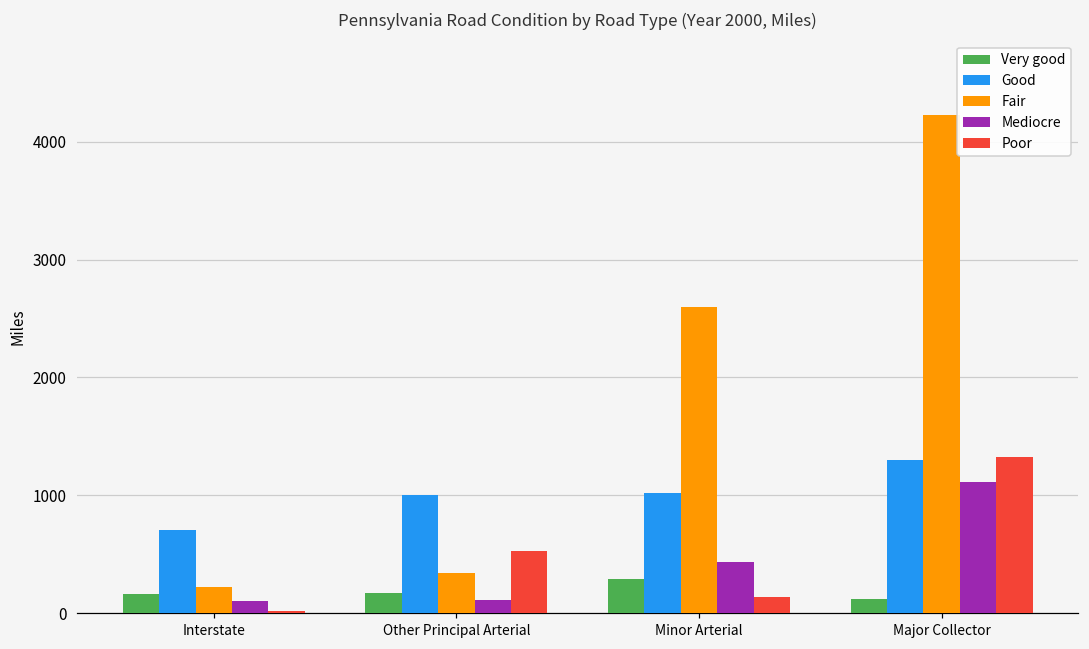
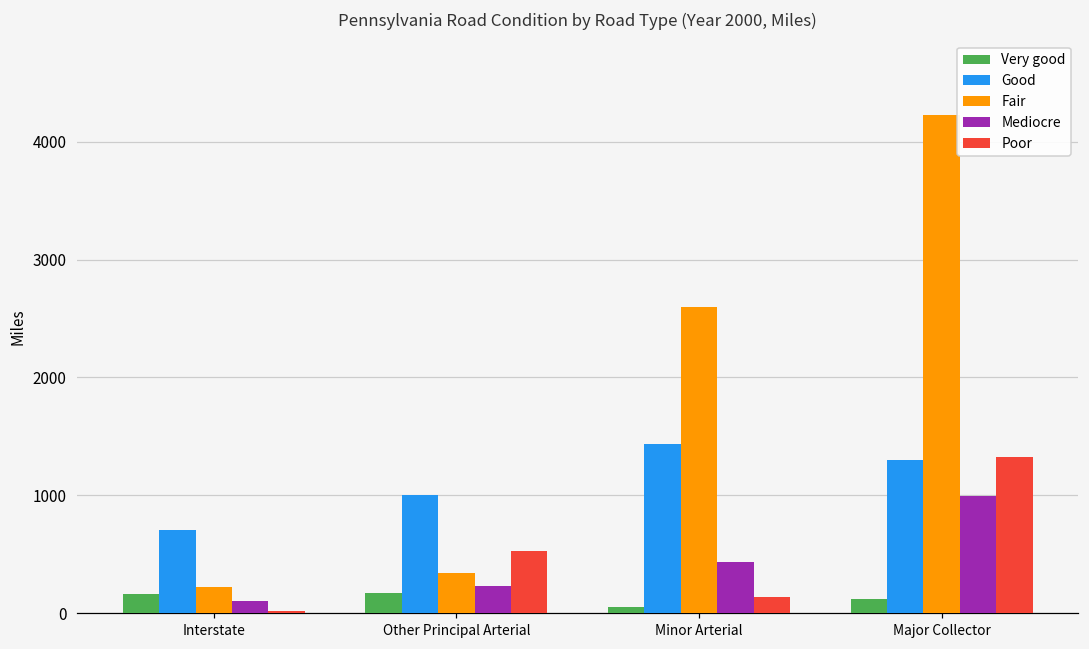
Mediocre, Other Principal Arterial: 110 -> 230
Very good, Minor Arterial: 290 -> 50
Good, Minor Arterial: 1020 -> 1440
Mediocre, Major Collector: 1110 -> 1000
